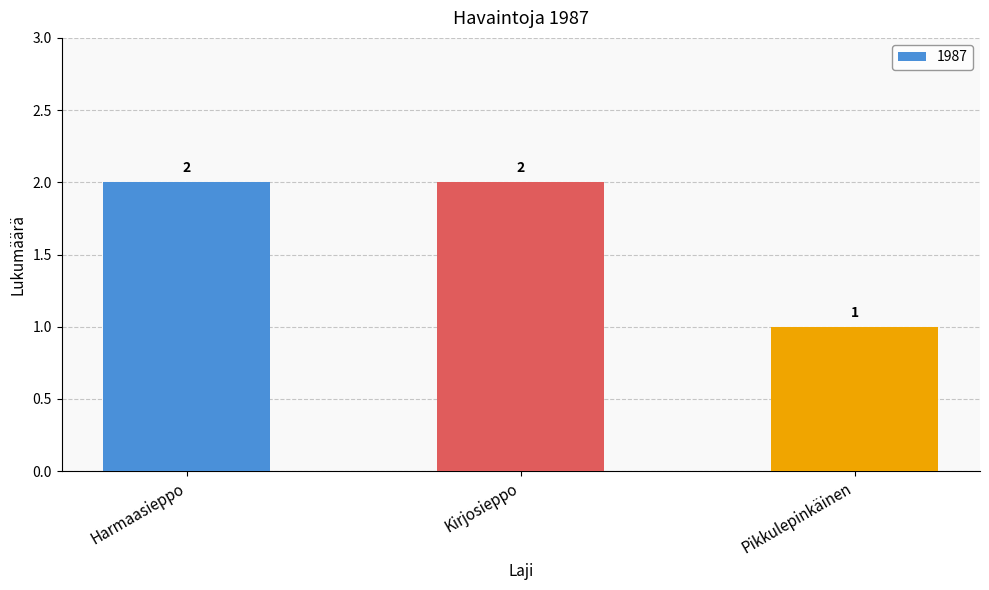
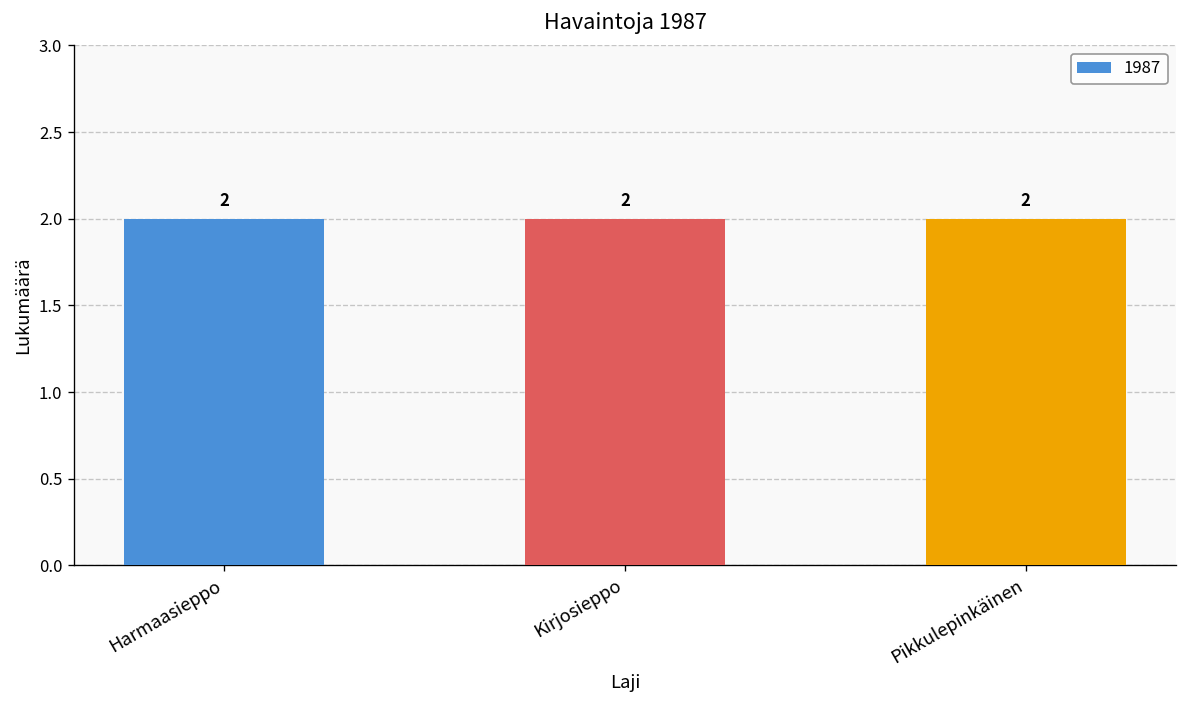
Pikkulepinkäinen: 1 -> 2
